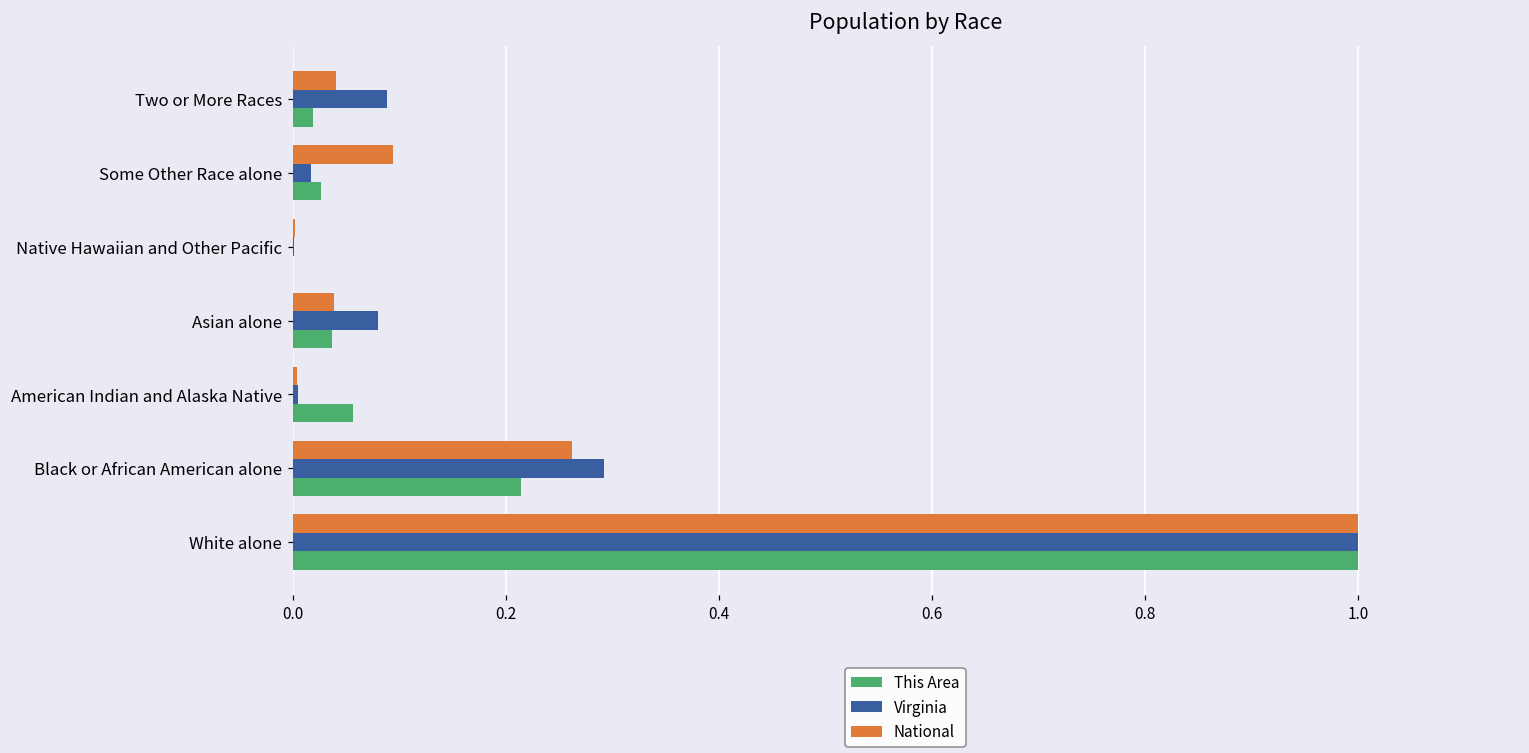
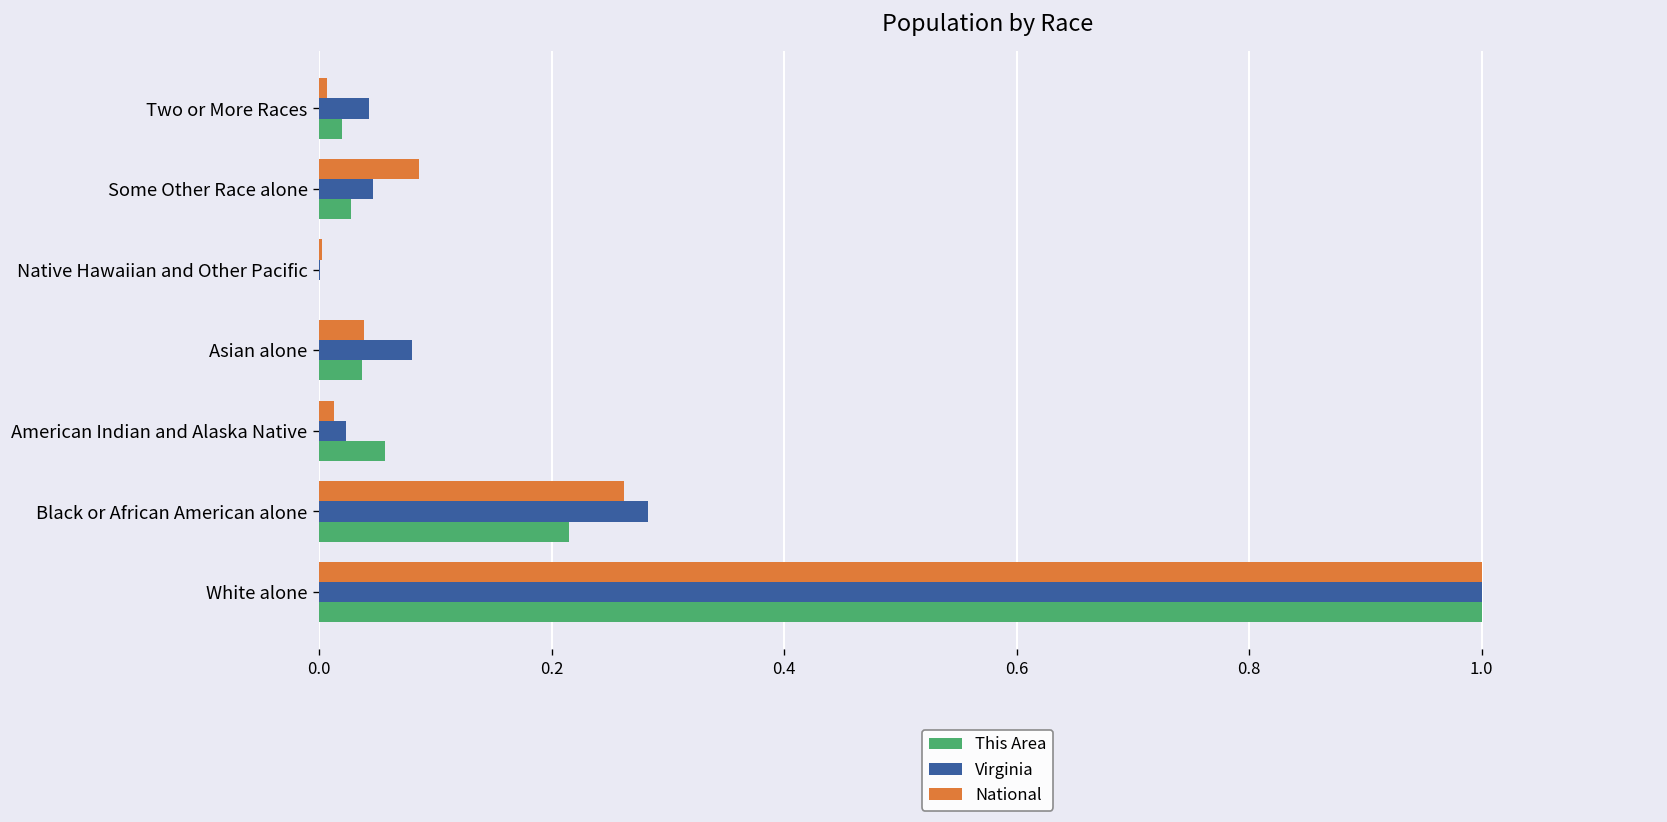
National, Two or More Races: 0.04 -> 0.01
Virginia, Two or More Races: 0.09 -> 0.04
National, Some Other Race alone: 0.094 -> 0.085
Virginia, Some Other Race alone: 0.02 -> 0.05
National, American Indian and Alaska Native: 0.00 -> 0.01
Virginia, American Indian and Alaska Native: 0.01 -> 0.02
Virginia, Black or African American alone: 0.29 -> 0.28
